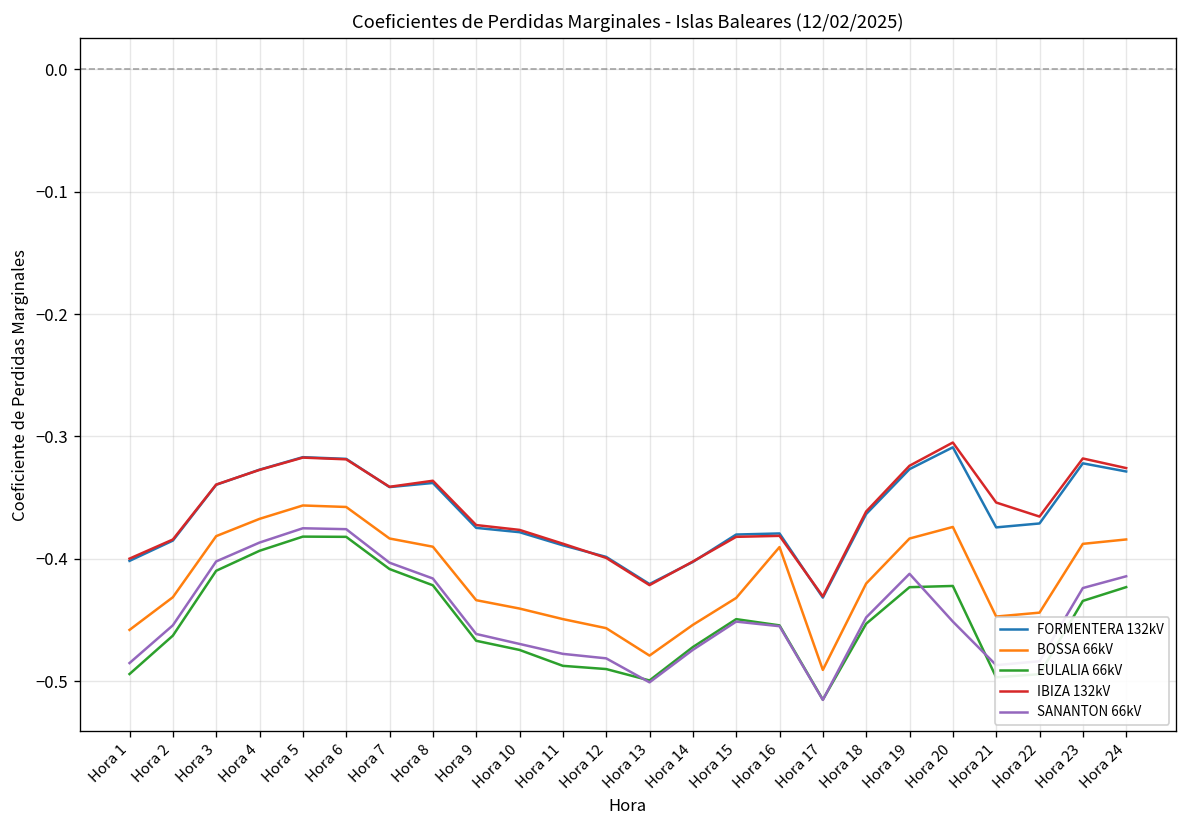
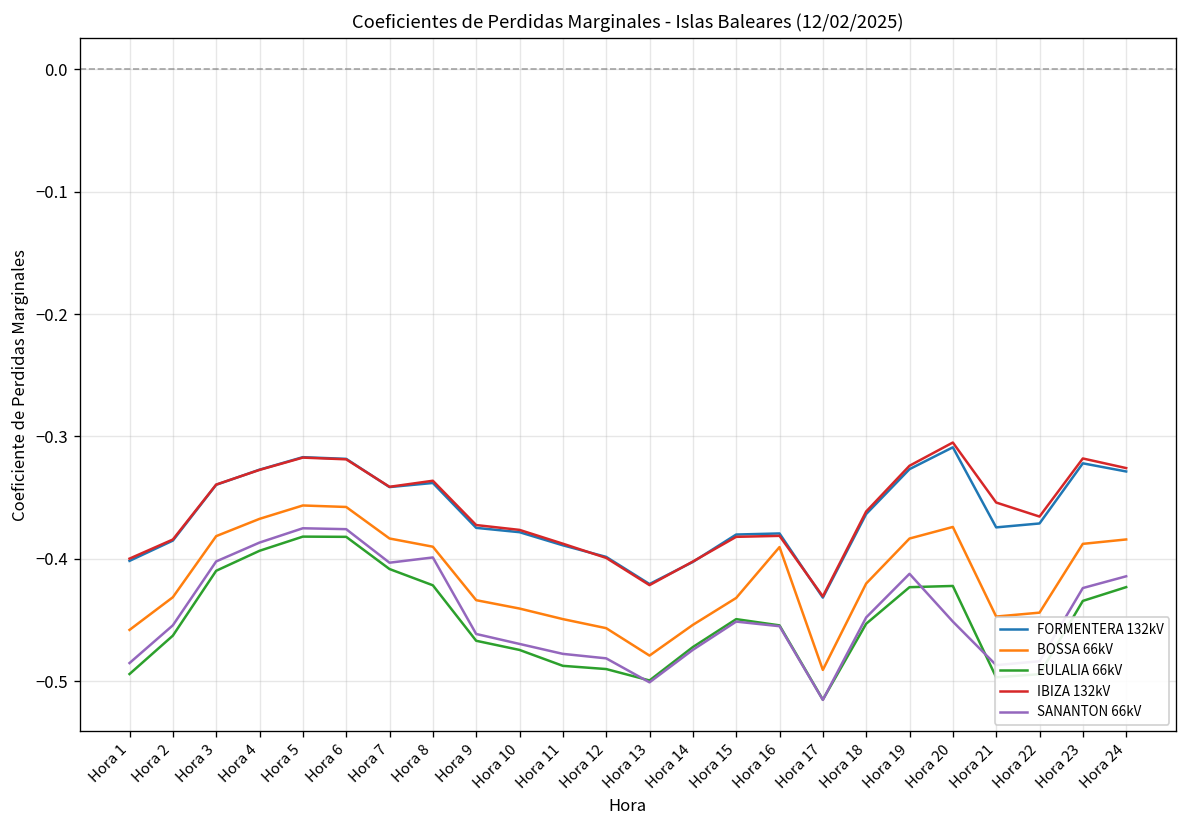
SANANTON 66kV, Hora 8: -0.416 -> -0.399
